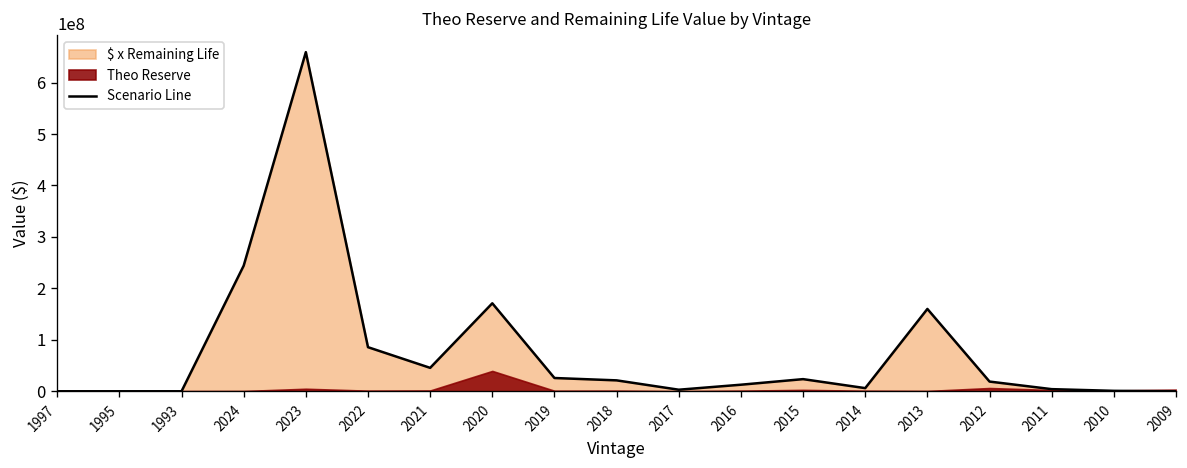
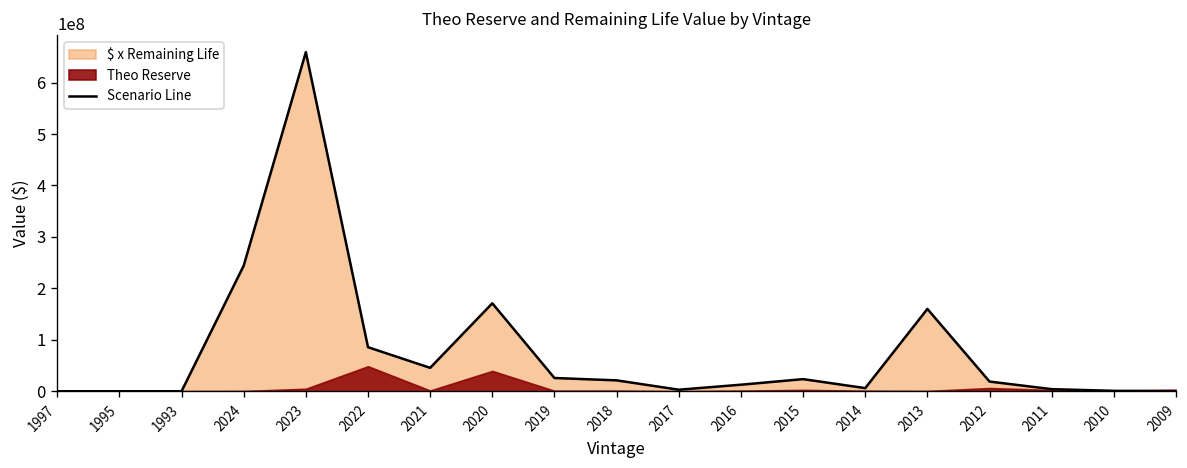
Theo Reserve, 2022: 0 -> 50000000
